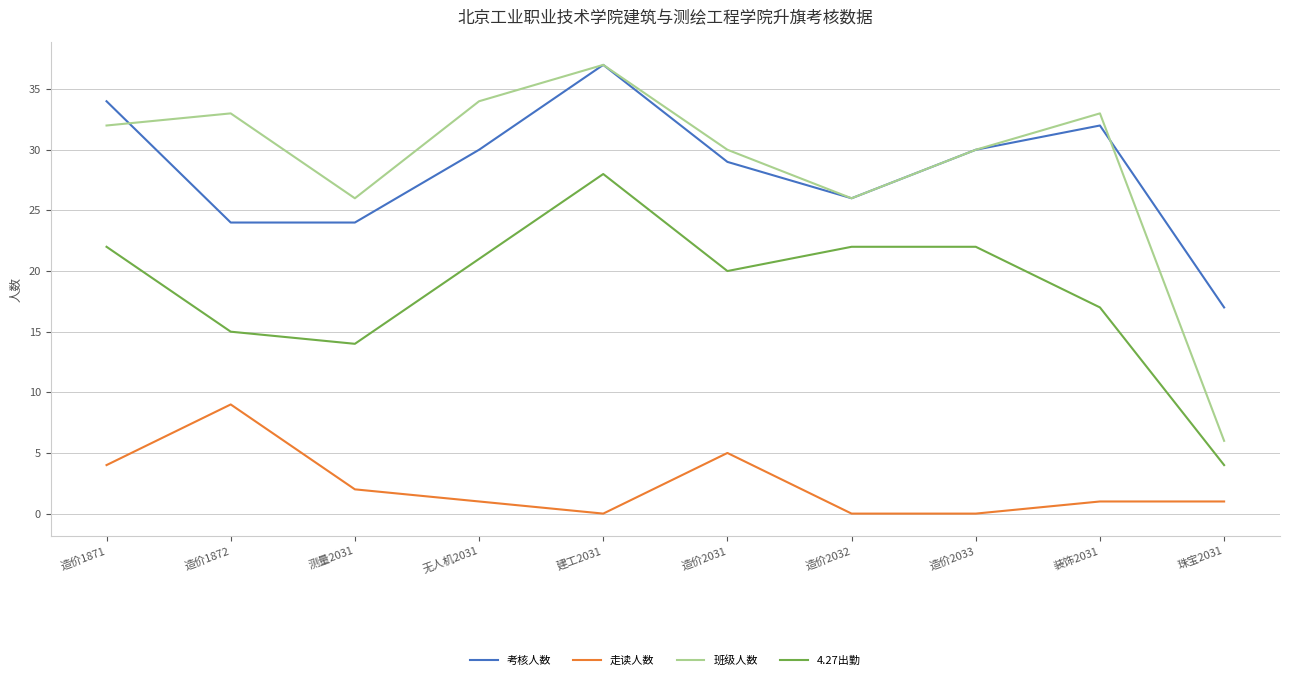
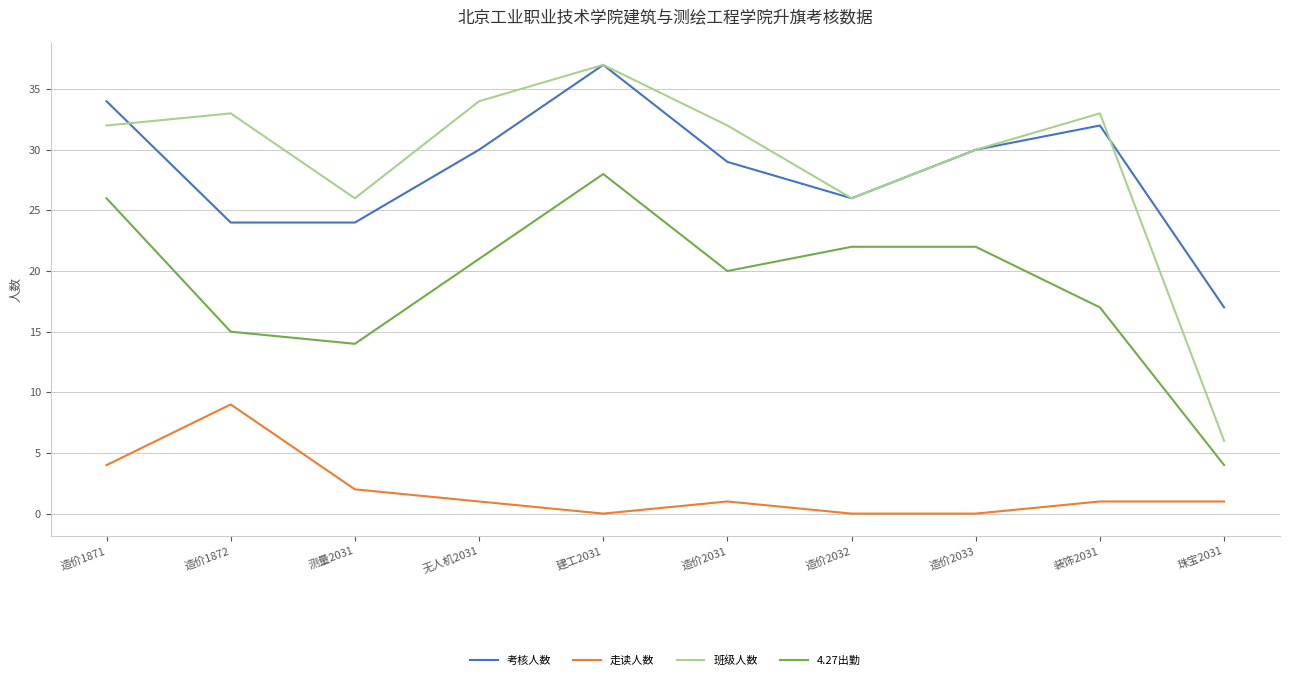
4.27出勤, 造价1871: 22 -> 26
走读人数, 造价2031: 5 -> 1
班级人数, 造价2031: 30 -> 32
